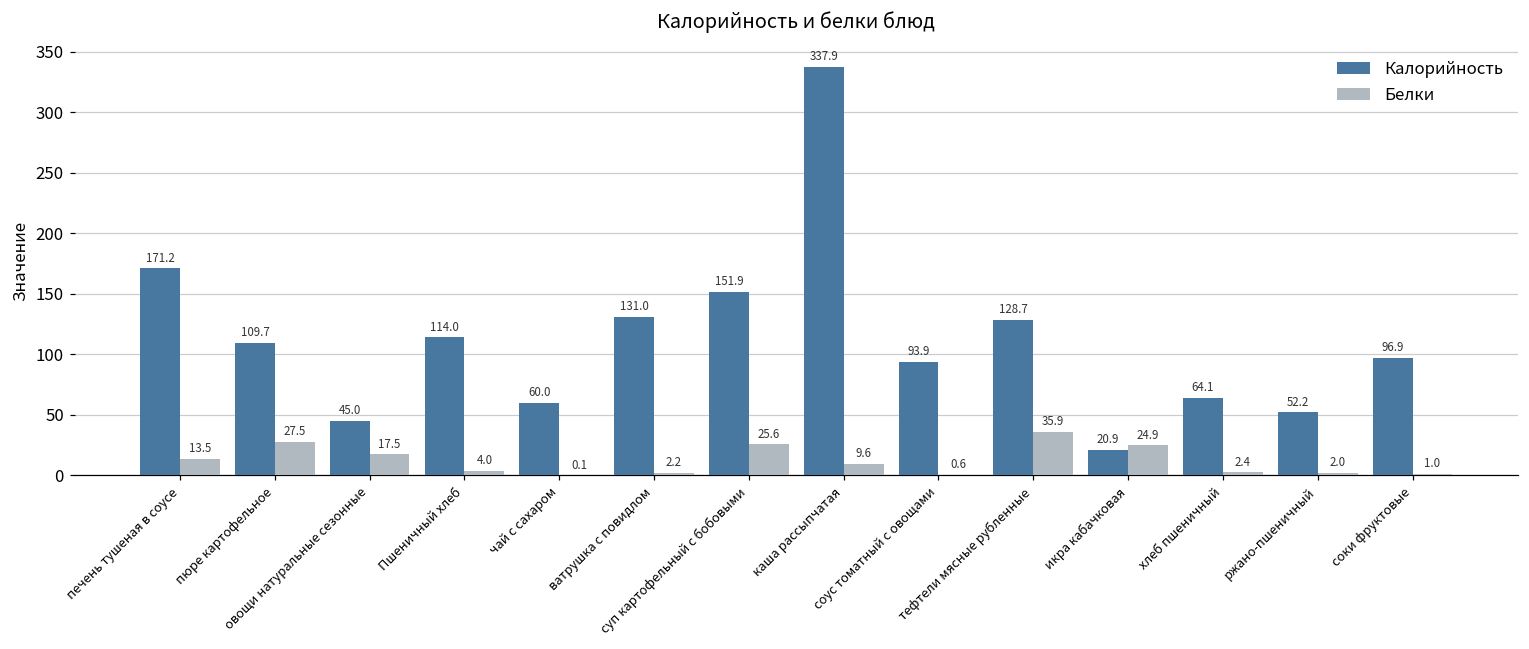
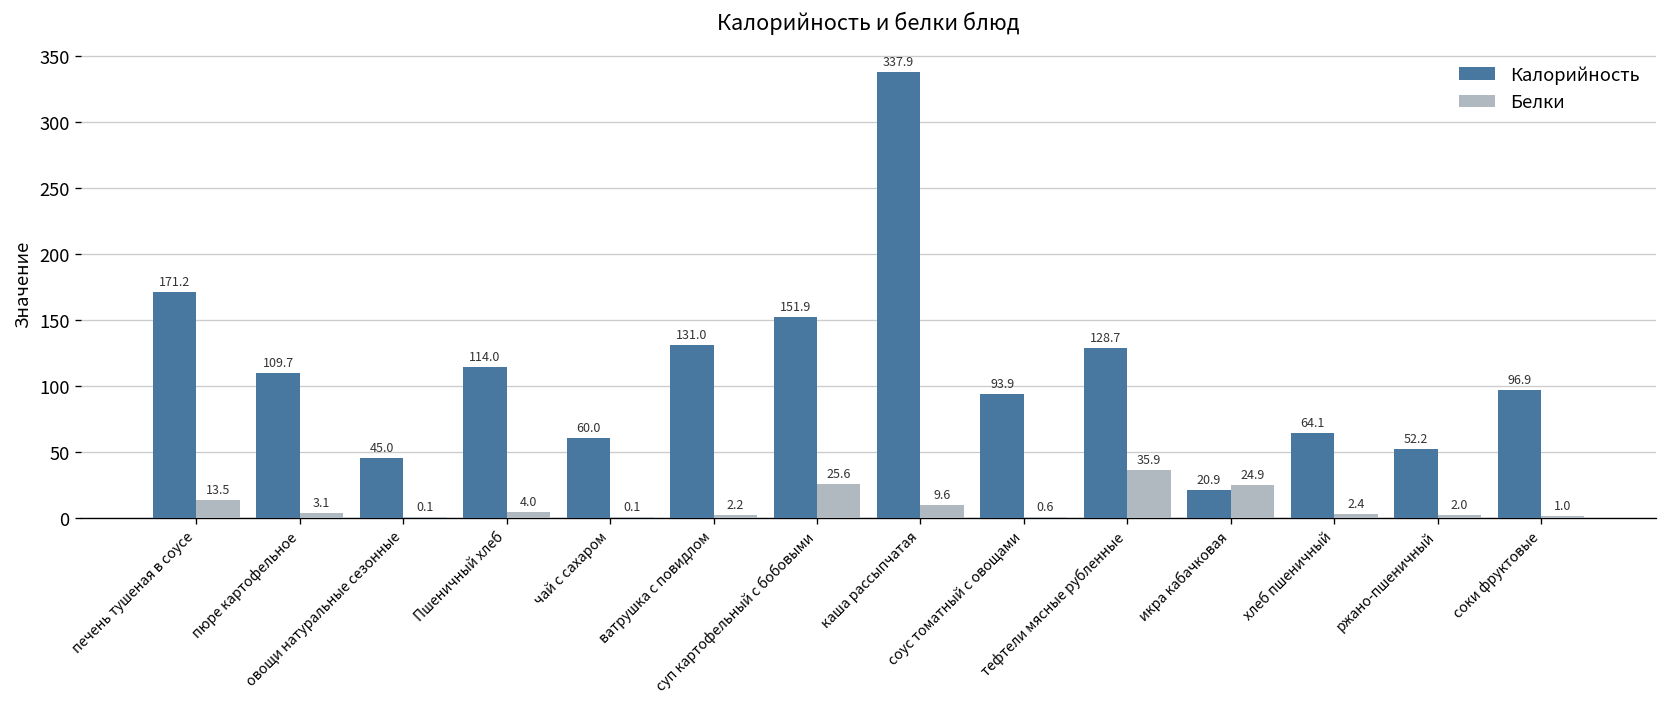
Белки, пюре картофельное: 27.5 -> 3.1
Белки, овощи натуральные сезонные: 17.5 -> 0.1
